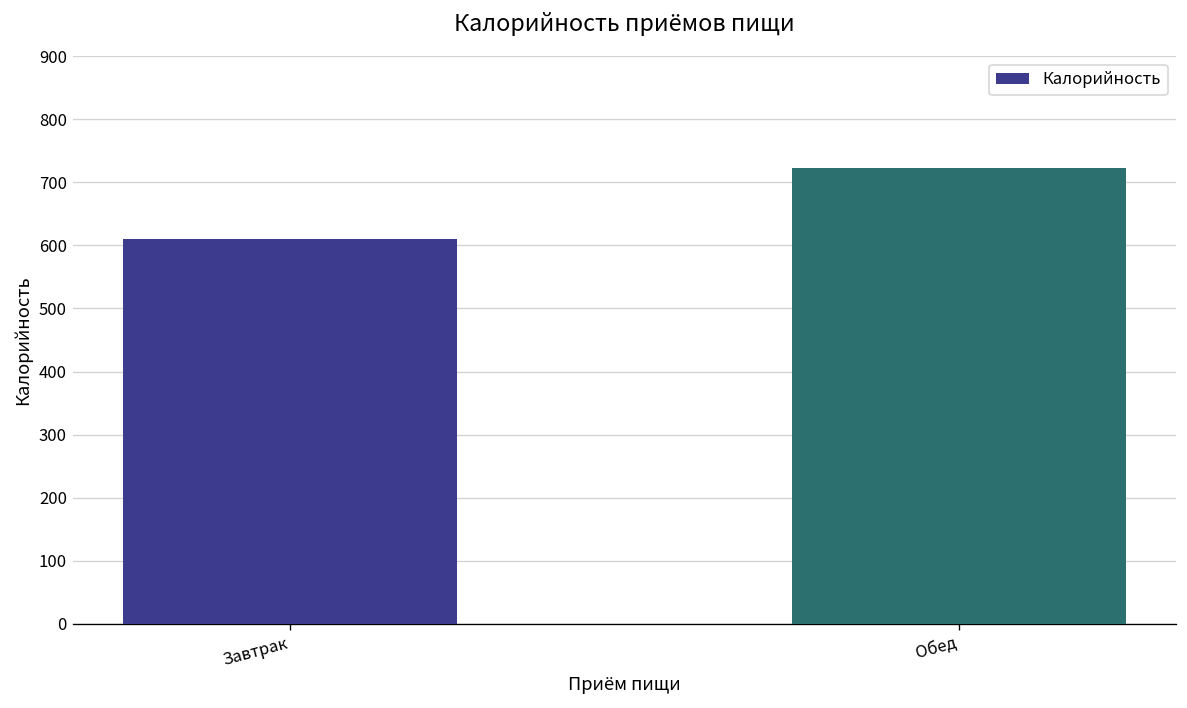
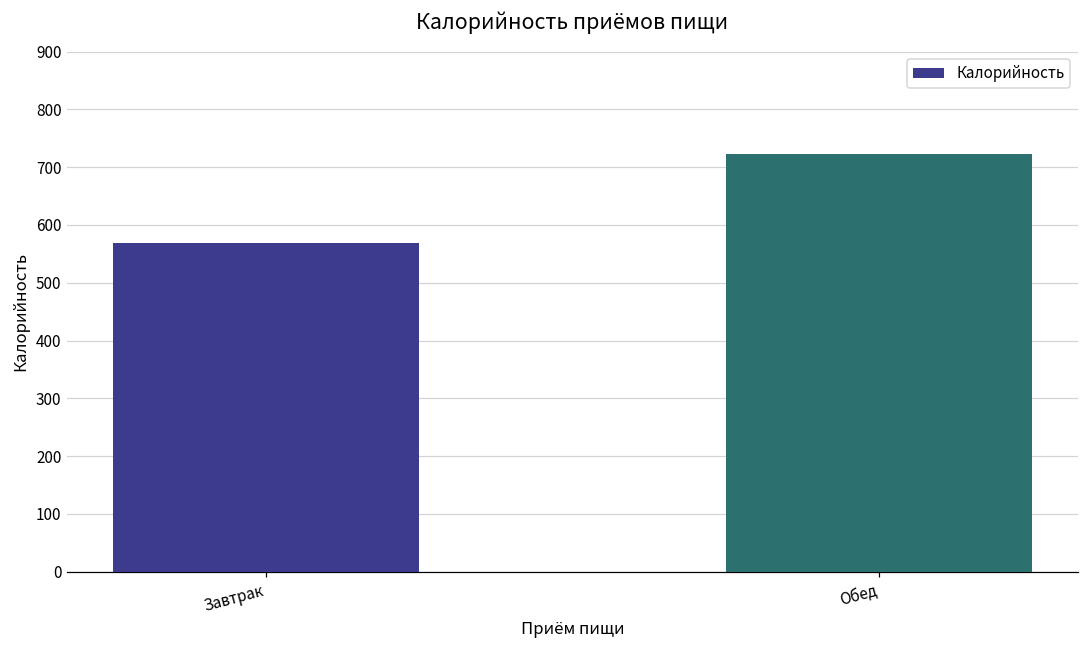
Завтрак: 610 -> 570
